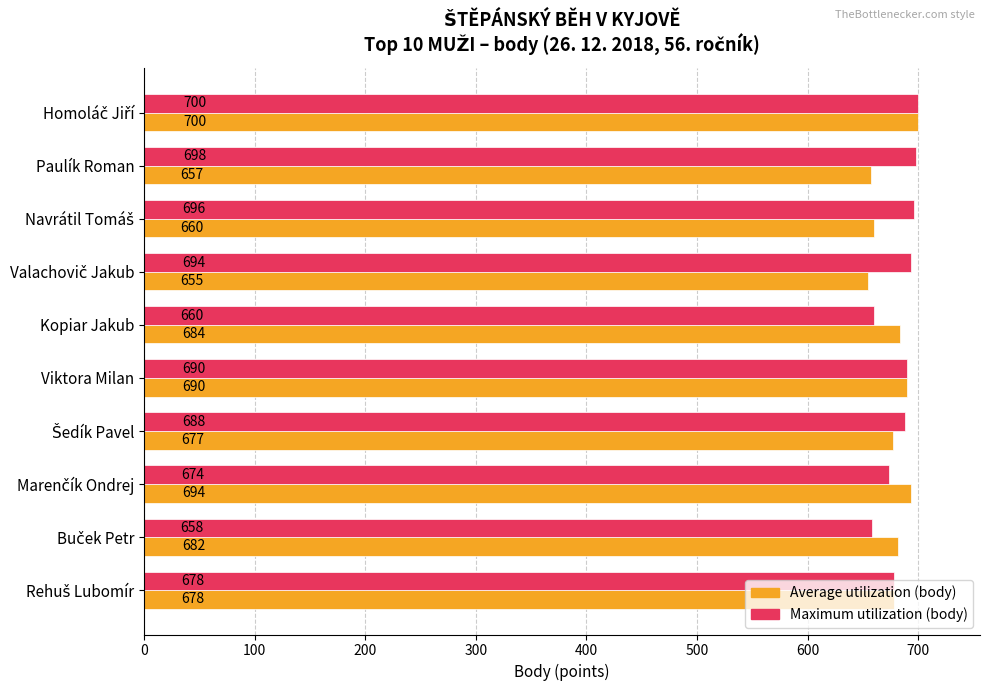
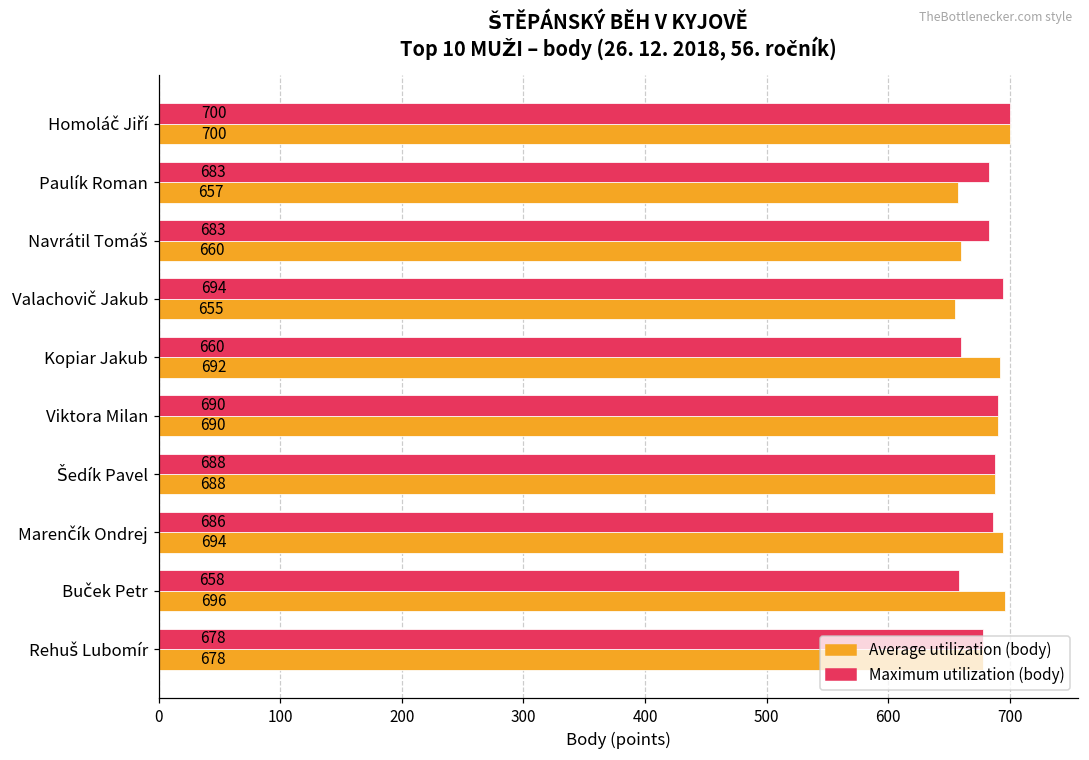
Maximum utilization (body), Paulík Roman: 698 -> 683
Maximum utilization (body), Navrátil Tomáš: 696 -> 683
Average utilization (body), Kopiar Jakub: 684 -> 692
Average utilization (body), Šedík Pavel: 677 -> 688
Maximum utilization (body), Marenčík Ondrej: 674 -> 686
Average utilization (body), Buček Petr: 682 -> 696
